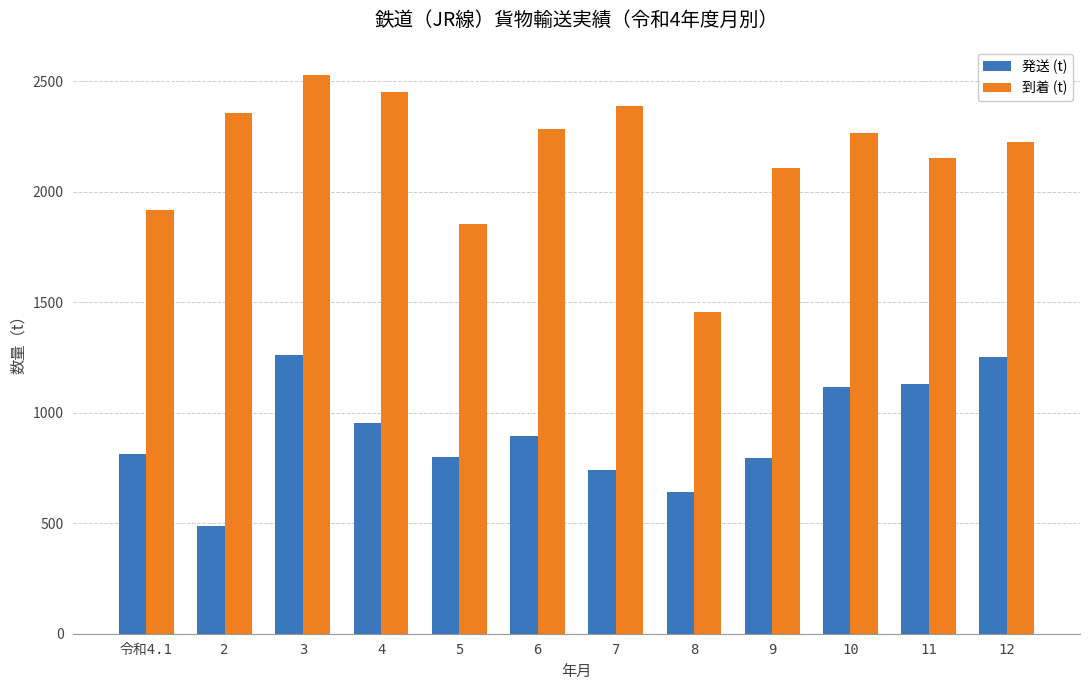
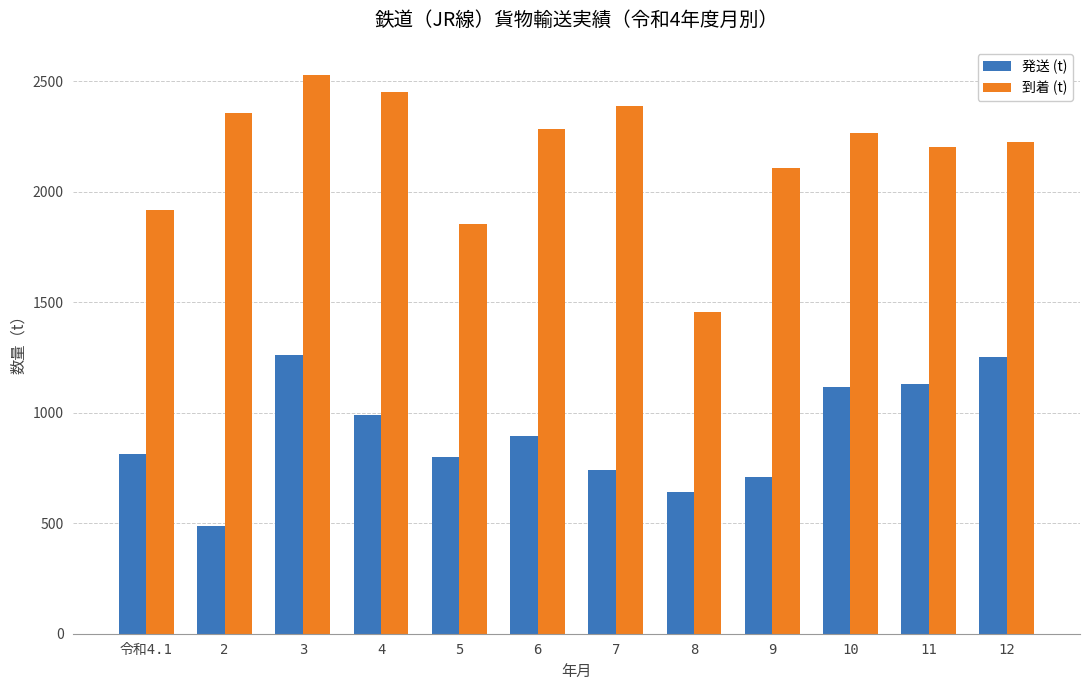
発送 (t), 4: 960 -> 990
発送 (t), 9: 800 -> 710
到着 (t), 11: 2160 -> 2200
